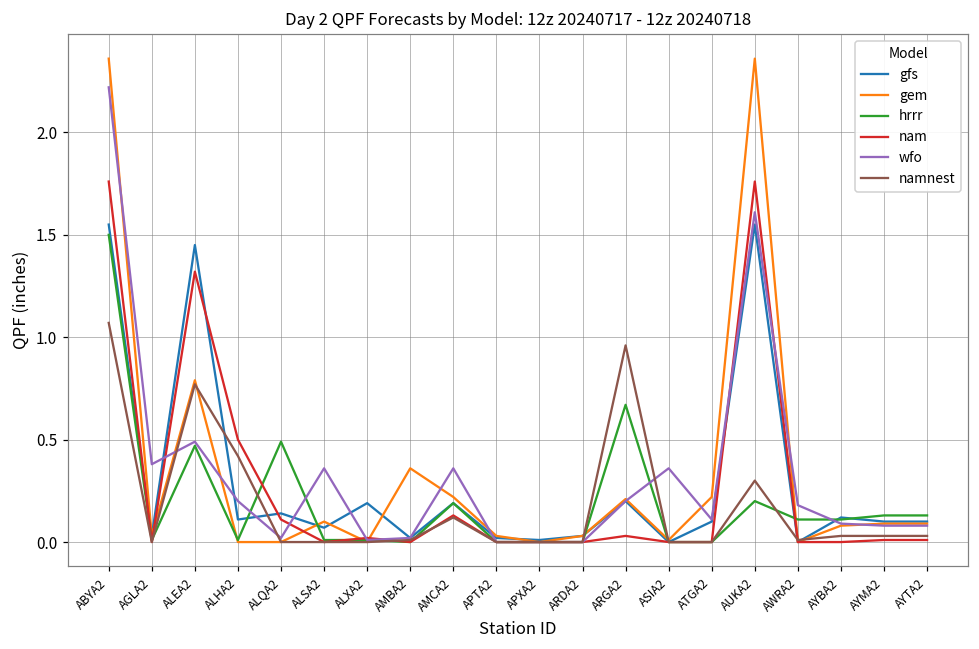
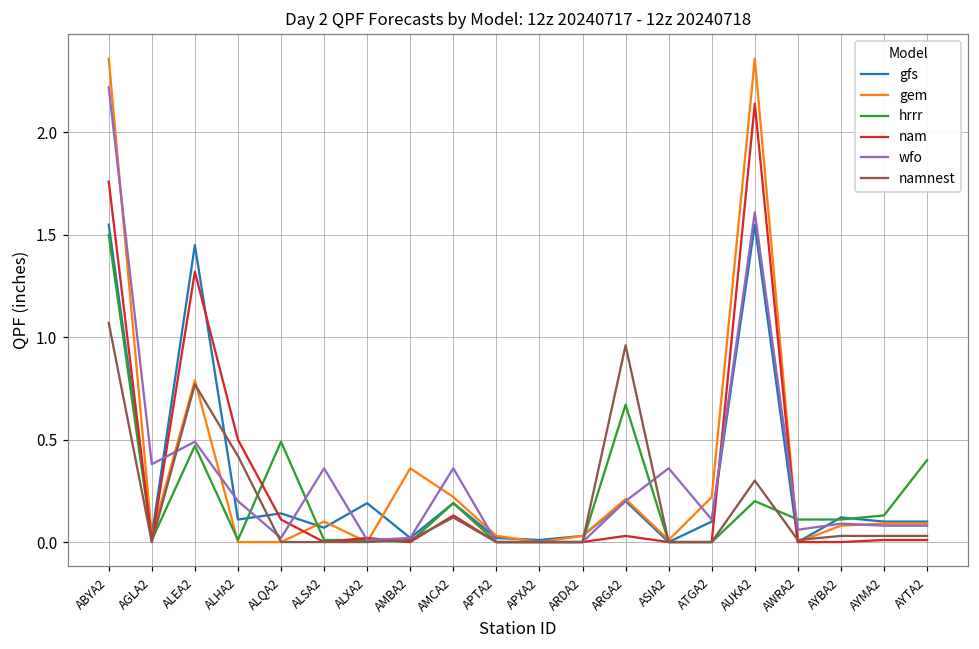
nam, AUKA2: 1.76 -> 2.14
wfo, AWRA2: 0.18 -> 0.06
hrrr, AYTA2: 0.13 -> 0.40
